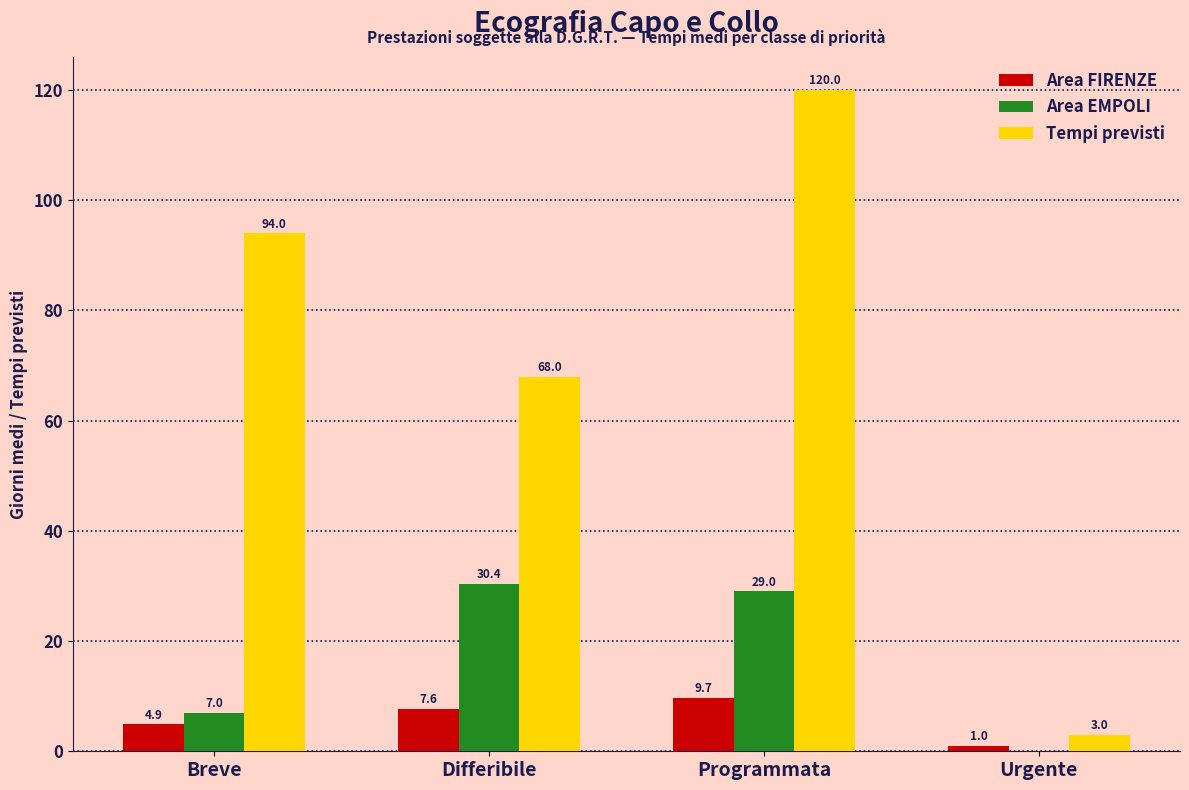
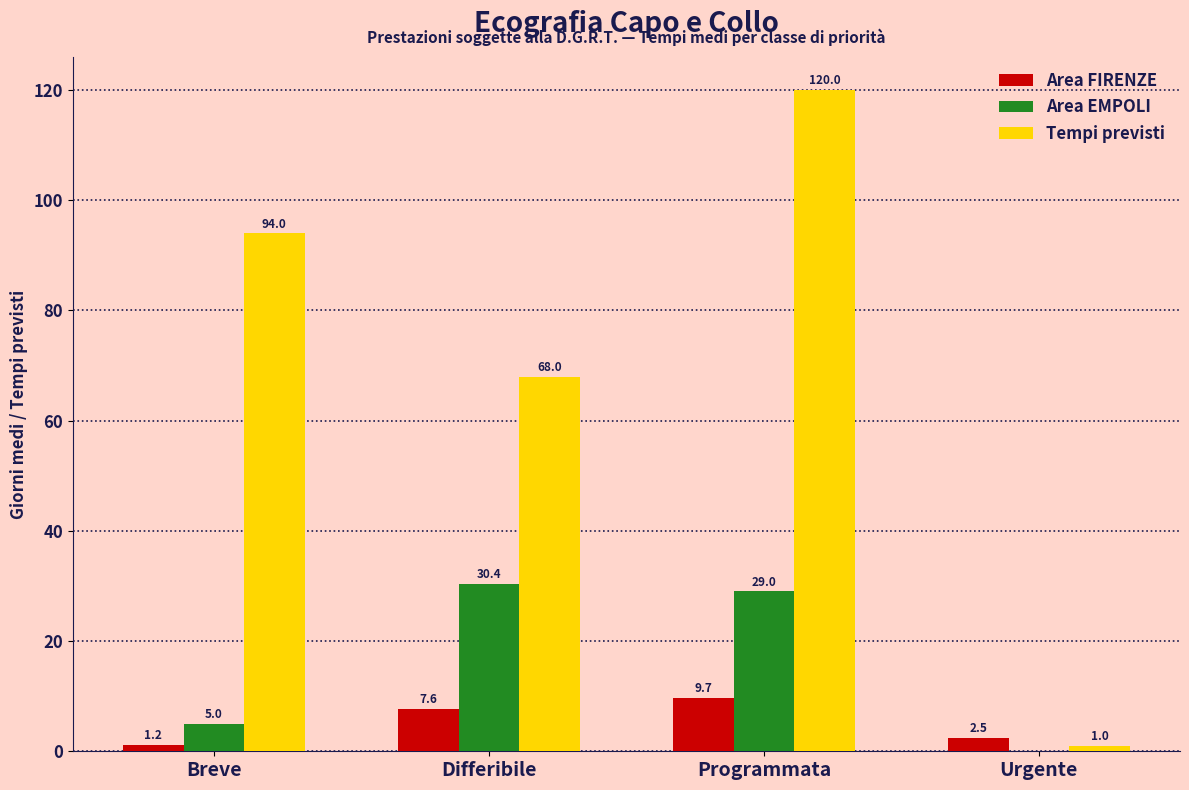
Area FIRENZE, Breve: 4.9 -> 1.2
Area EMPOLI, Breve: 7.0 -> 5.0
Area FIRENZE, Urgente: 1.0 -> 2.5
Tempi previsti, Urgente: 3.0 -> 1.0
